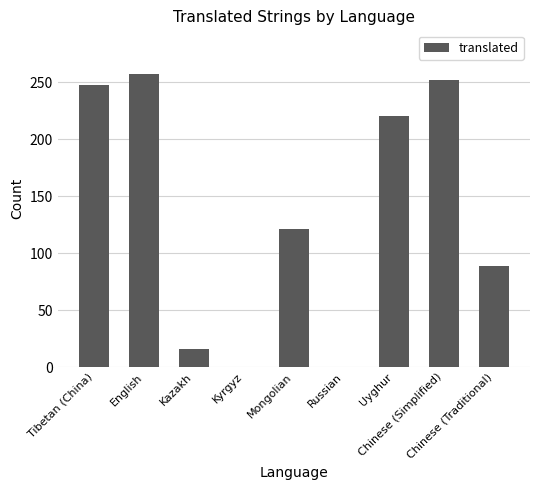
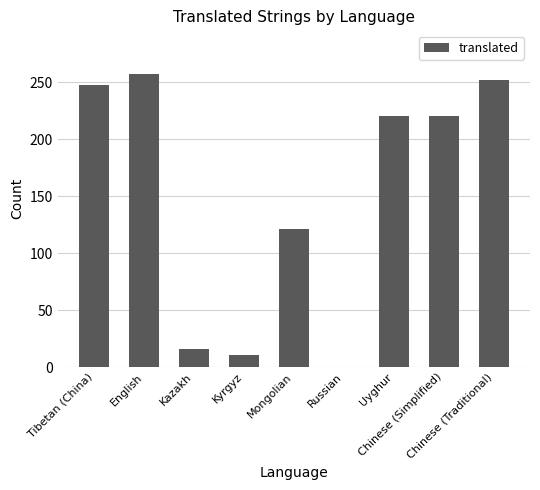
Kyrgyz: 0 -> 11
Chinese (Simplified): 252 -> 220
Chinese (Traditional): 89 -> 252
